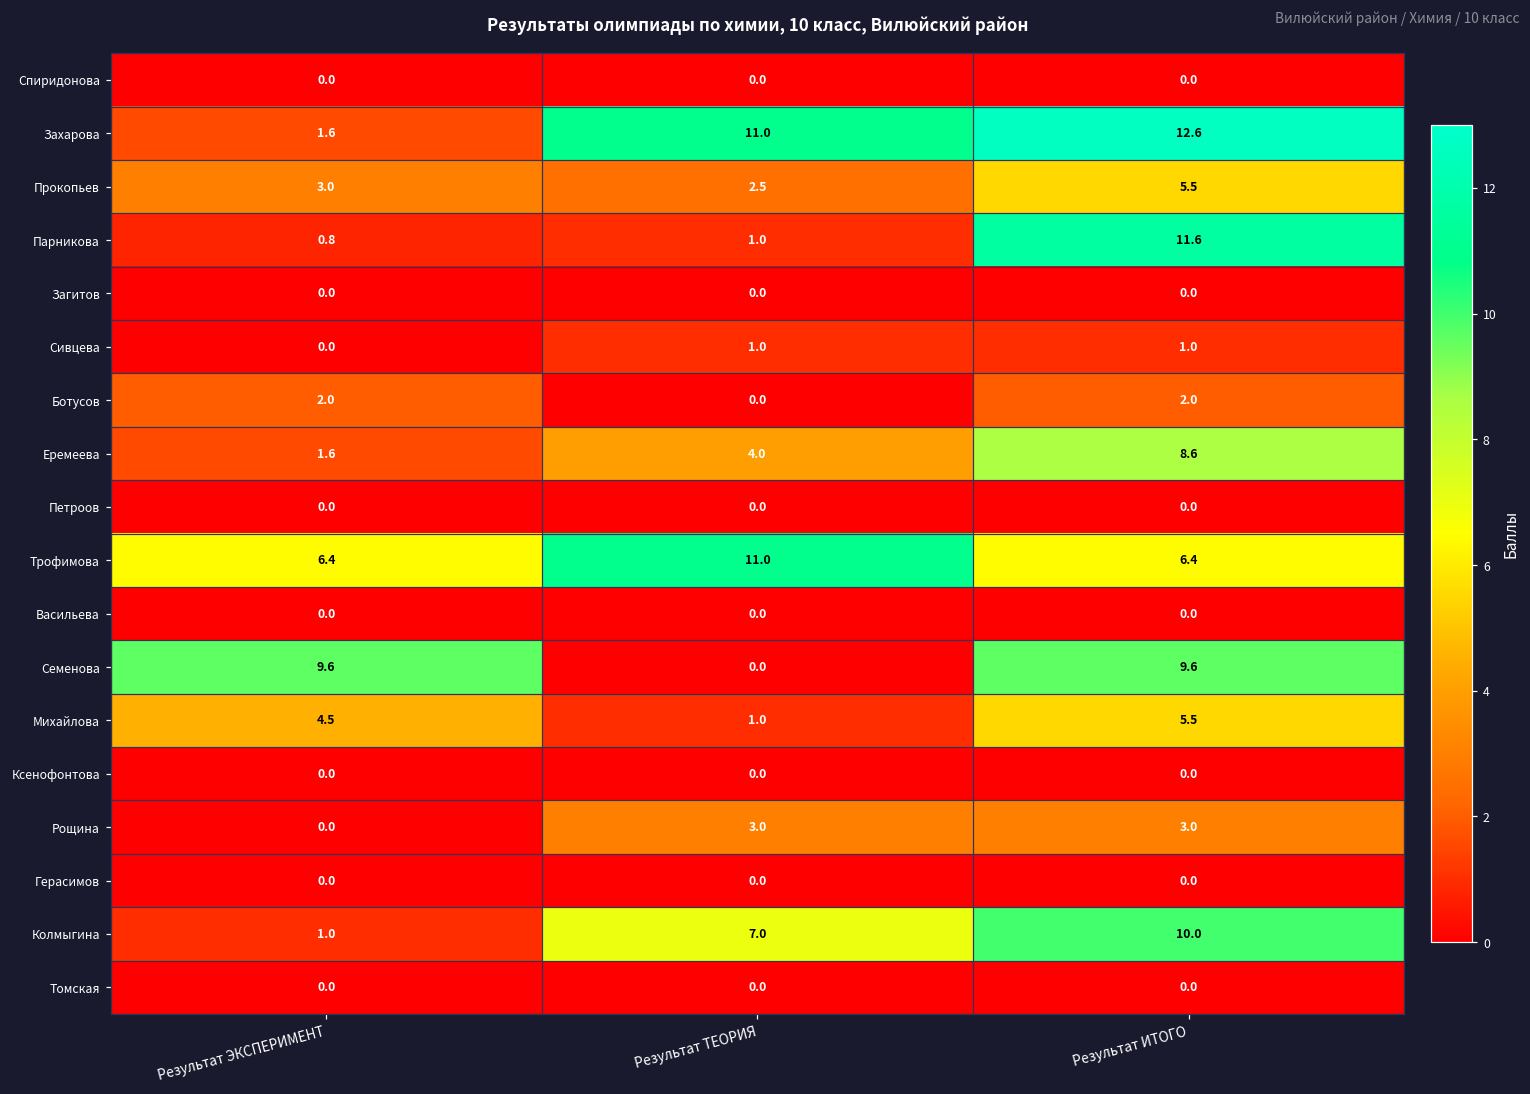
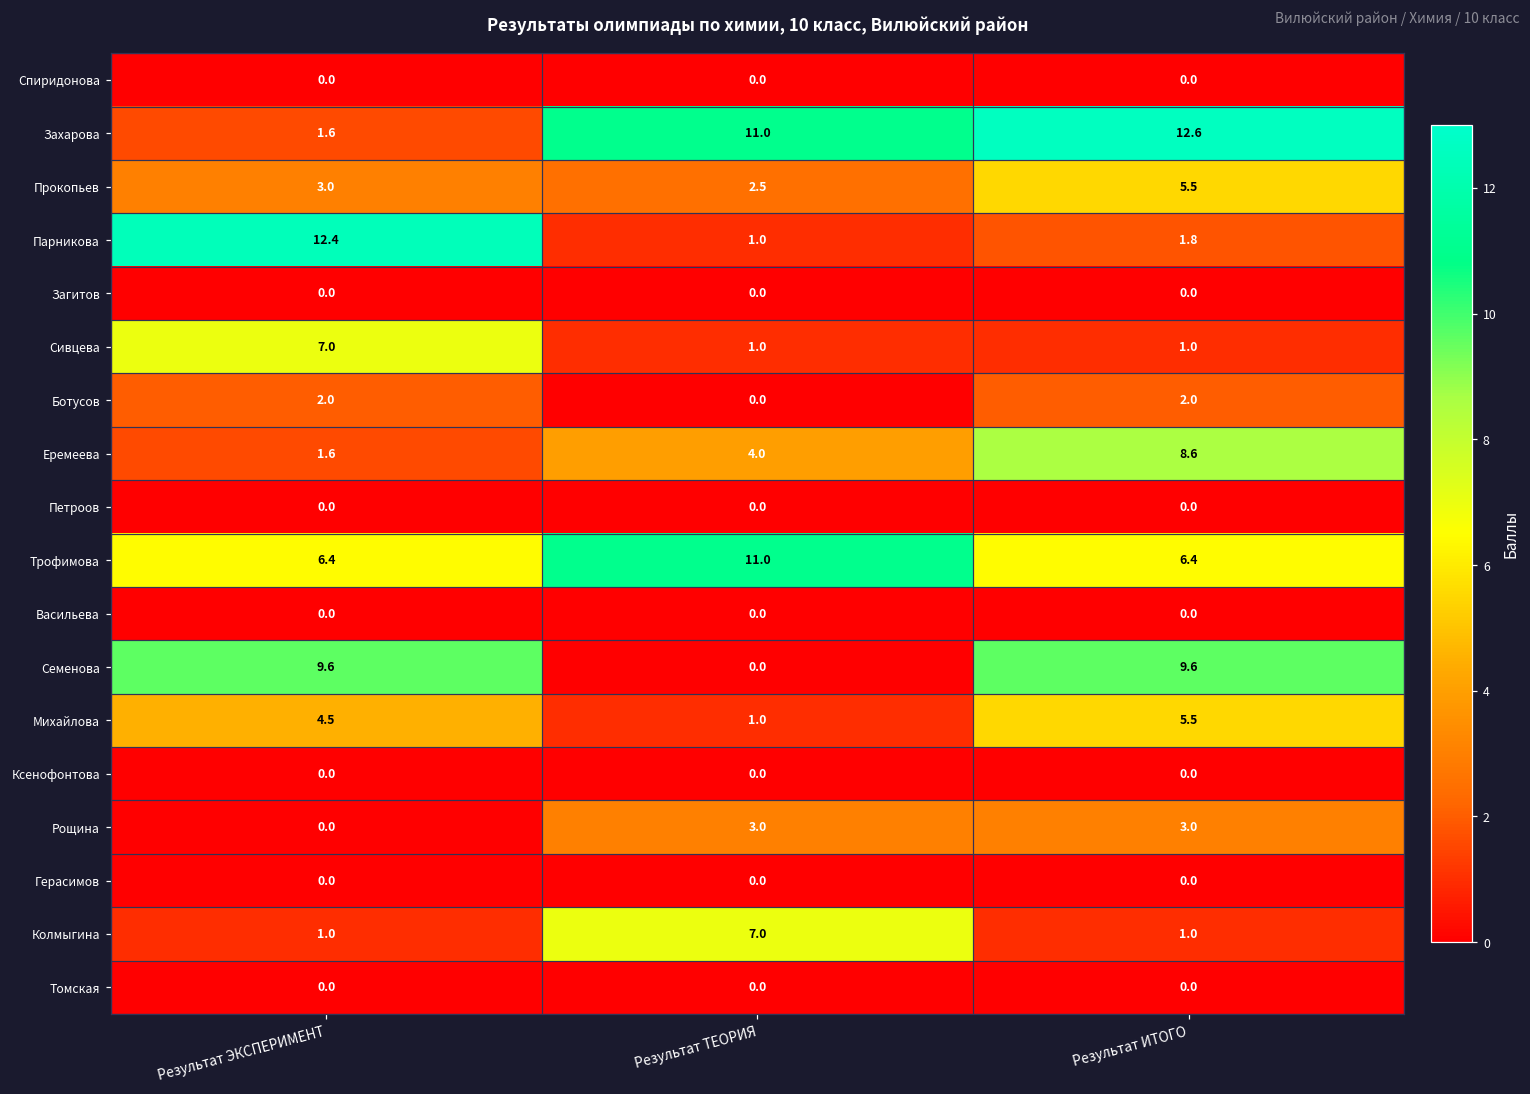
Парникова, Результат ЭКСПЕРИМЕНТ: 0.8 -> 12.4
Парникова, Результат ИТОГО: 11.6 -> 1.8
Сивцева, Результат ЭКСПЕРИМЕНТ: 0.0 -> 7.0
Колмыгина, Результат ИТОГО: 10.0 -> 1.0
